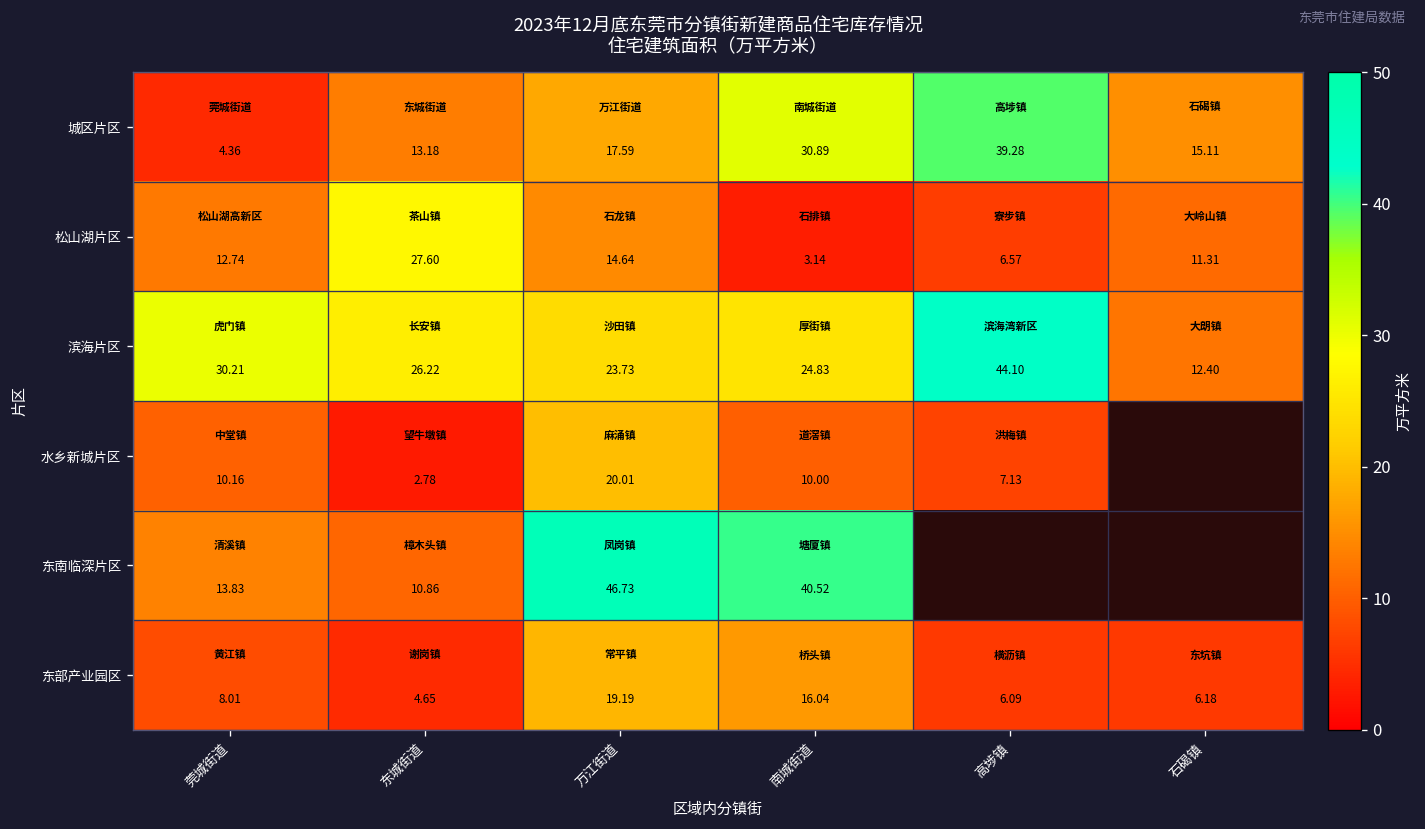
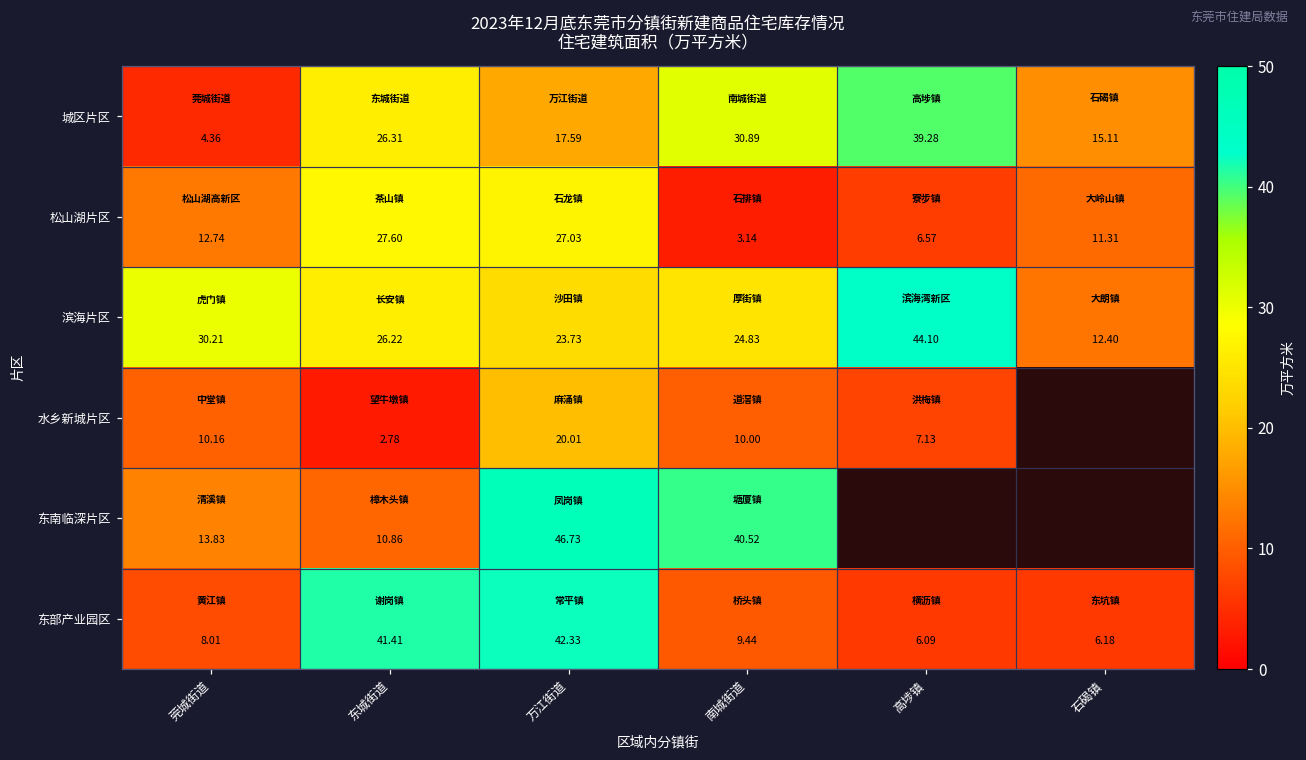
城区片区, 东城街道: 13.18 -> 26.31
松山湖片区, 万江街道: 14.64 -> 27.03
东部产业园区, 东城街道: 4.65 -> 41.41
东部产业园区, 万江街道: 19.19 -> 42.33
东部产业园区, 南城街道: 16.04 -> 9.44
